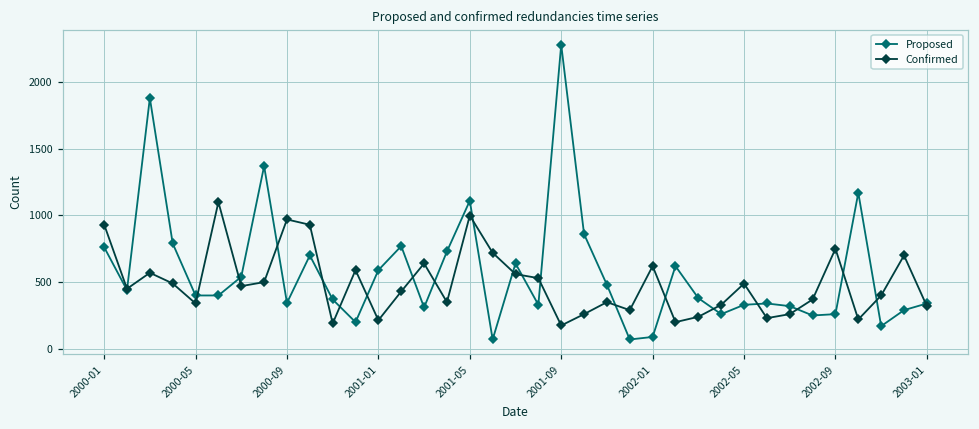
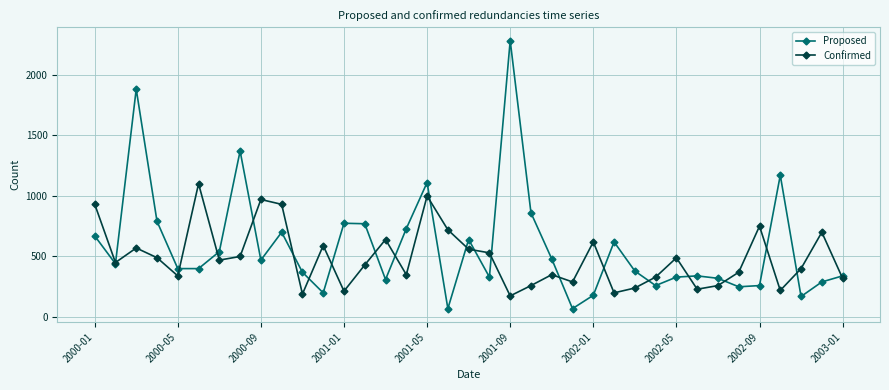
Proposed, 2000-01: 760 -> 670
Proposed, 2000-09: 340 -> 470
Proposed, 2001-01: 590 -> 770
Proposed, 2002-01: 90 -> 180
